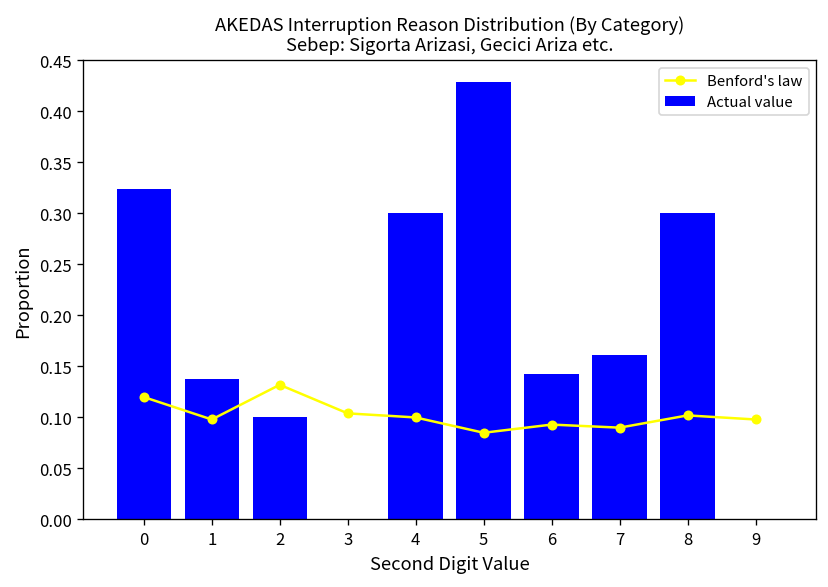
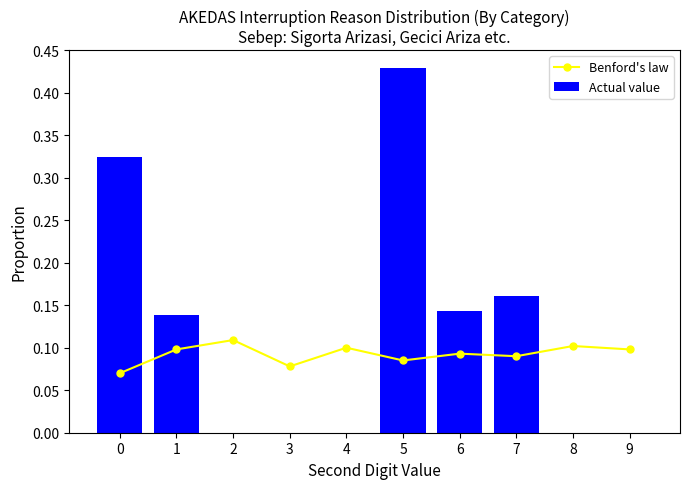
Benford's law, 0: 0.12 -> 0.07
Benford's law, 2: 0.13 -> 0.11
Actual value, 2: 0.1 -> 0.0
Benford's law, 3: 0.10 -> 0.08
Actual value, 4: 0.3 -> 0.0
Actual value, 8: 0.3 -> 0.0
